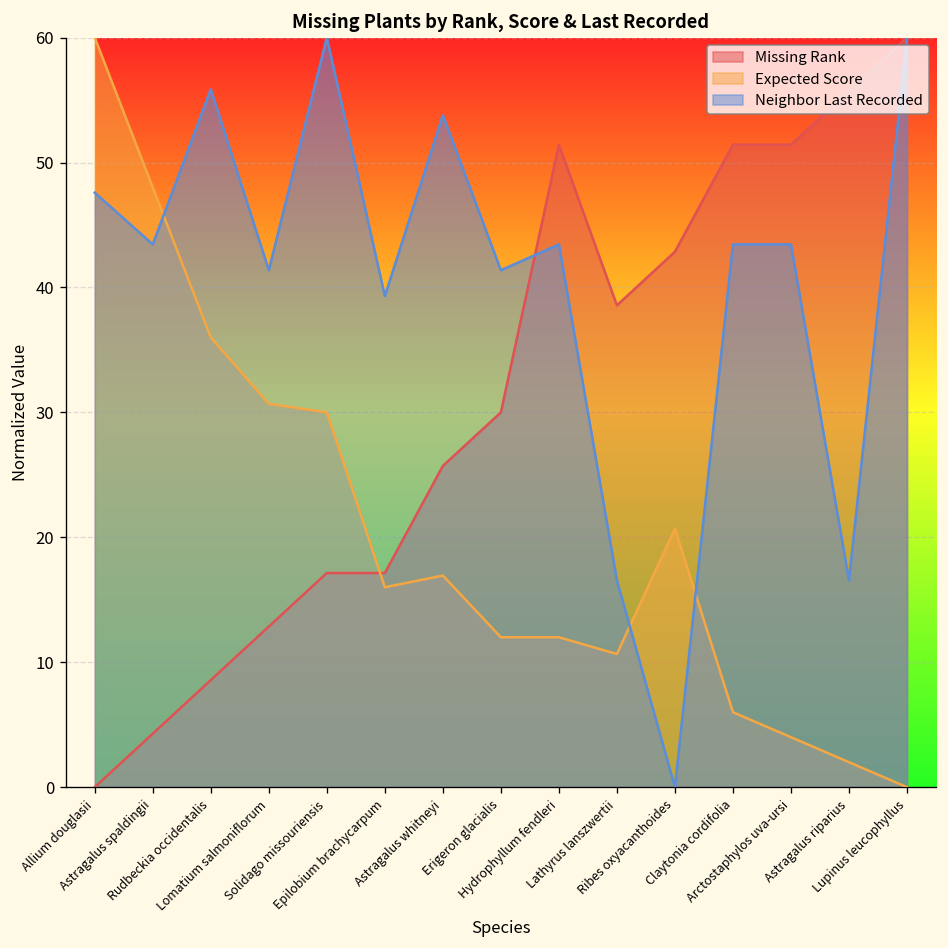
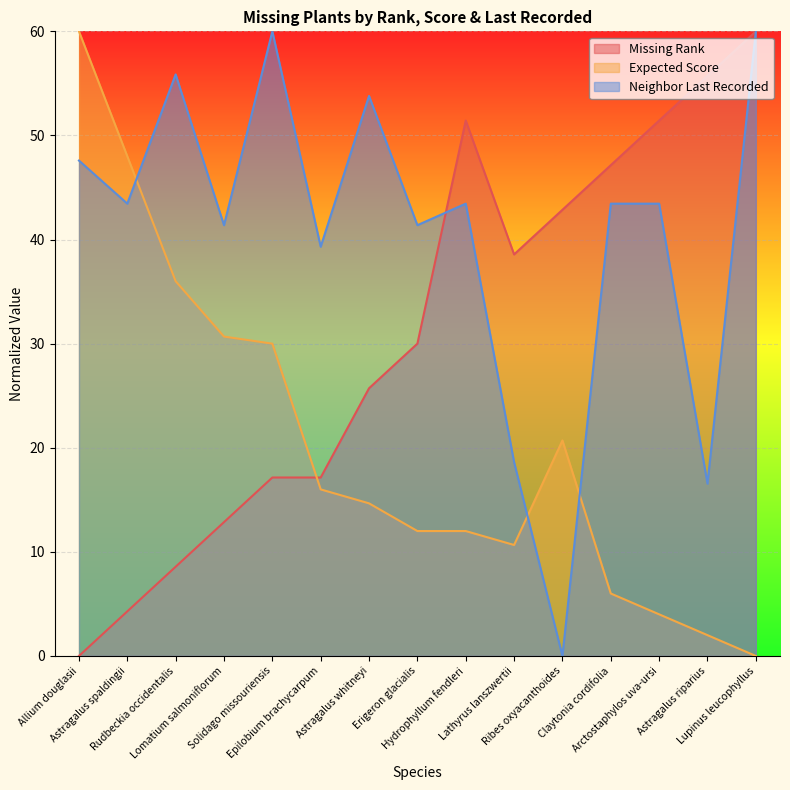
Expected Score, Astragalus whitneyi: 16.9 -> 14.7
Neighbor Last Recorded, Lathyrus lanszwertii: 16.6 -> 18.6
Missing Rank, Claytonia cordifolia: 51.4 -> 47.1
